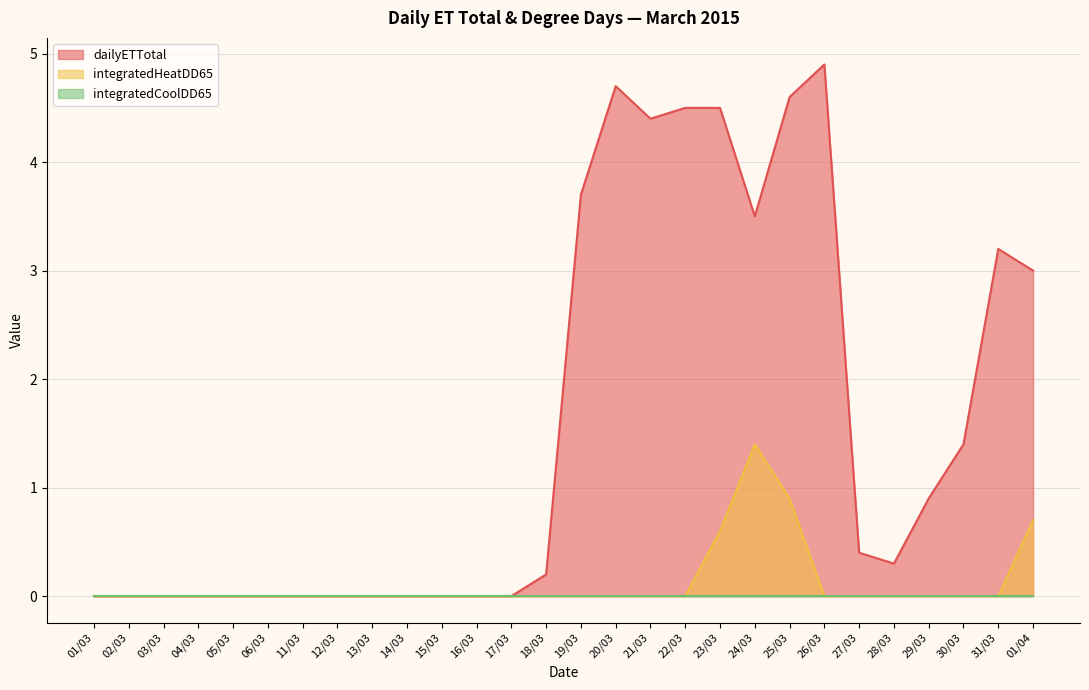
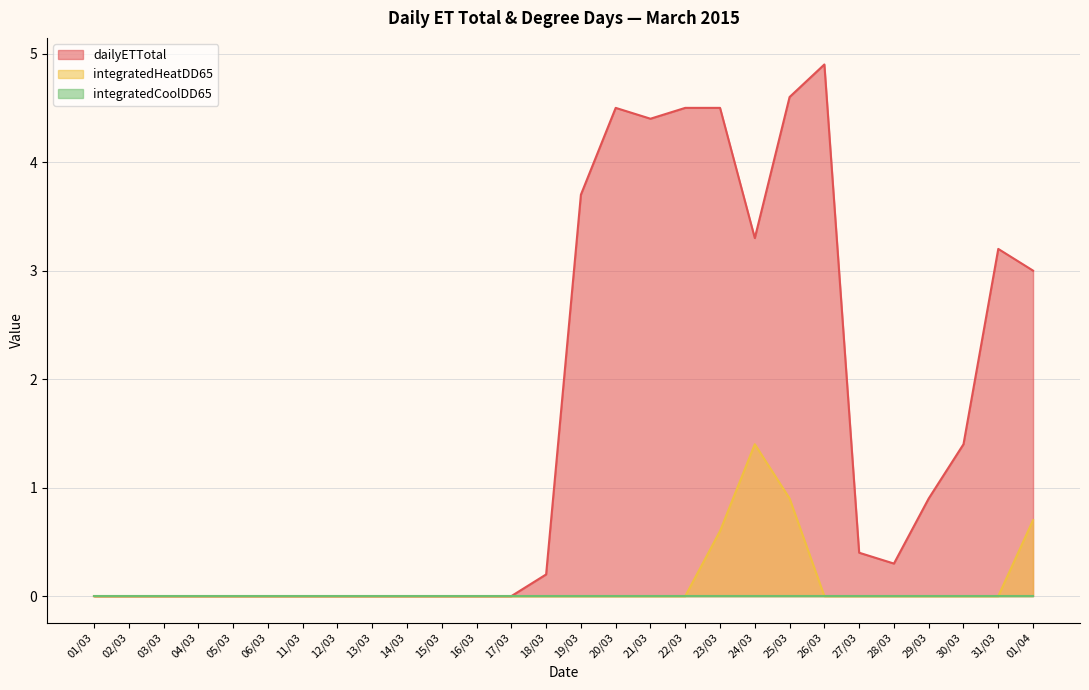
dailyETTotal, 20/03: 4.7 -> 4.5
dailyETTotal, 24/03: 3.5 -> 3.3
